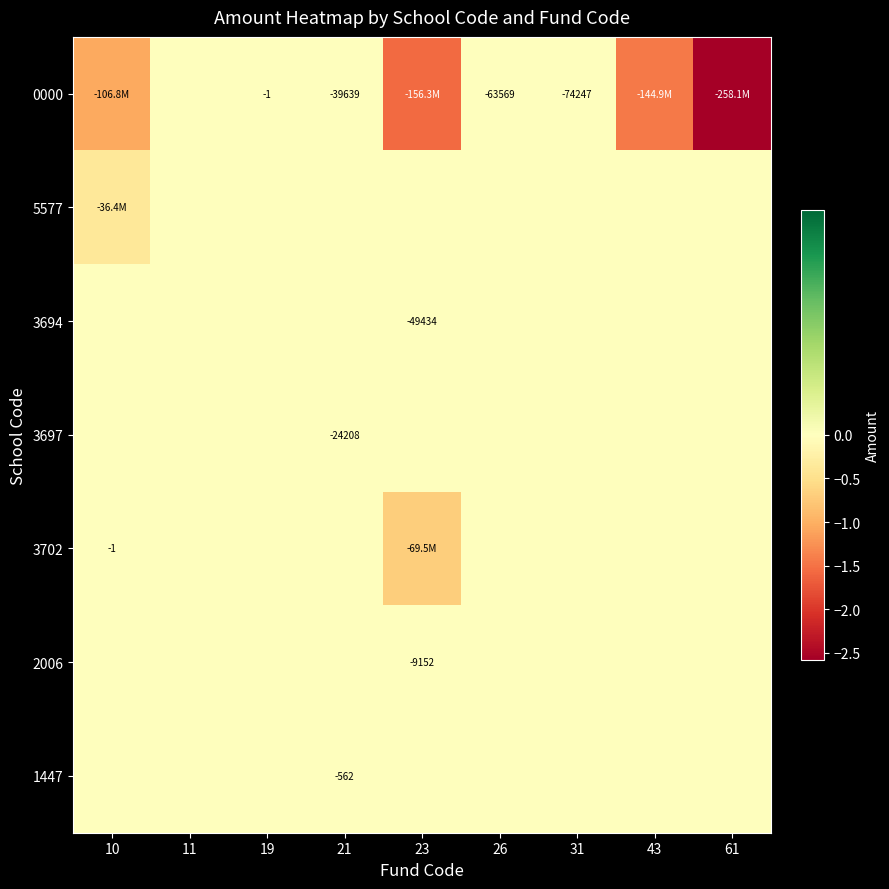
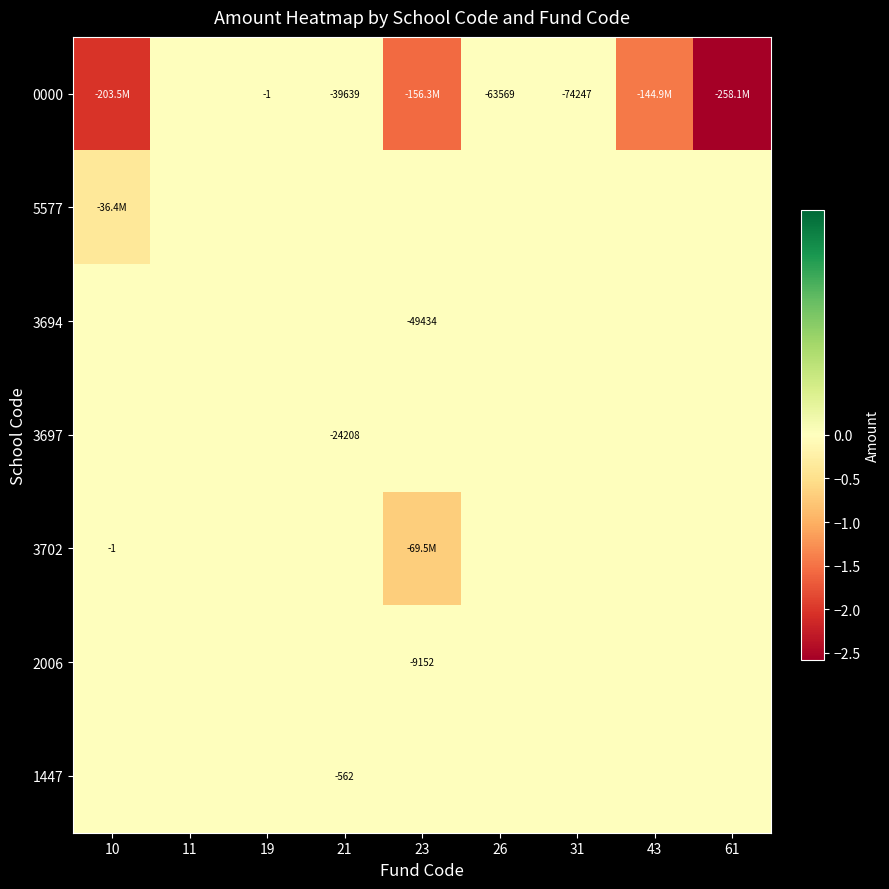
0000, 10: -106.8M -> -203.5M
